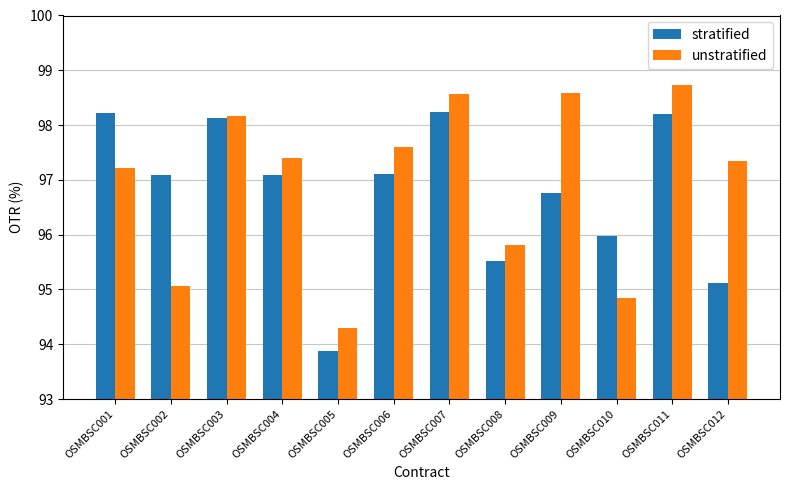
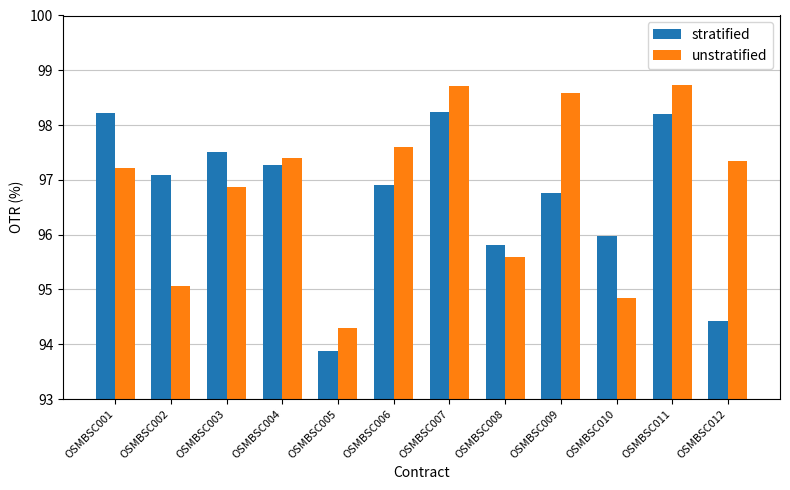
stratified, OSMBSC003: 98.1 -> 97.5
unstratified, OSMBSC003: 98.2 -> 96.9
stratified, OSMBSC004: 97.1 -> 97.3
stratified, OSMBSC006: 97.1 -> 96.9
unstratified, OSMBSC007: 98.6 -> 98.7
stratified, OSMBSC008: 95.5 -> 95.8
unstratified, OSMBSC008: 95.8 -> 95.6
stratified, OSMBSC012: 95.1 -> 94.4
